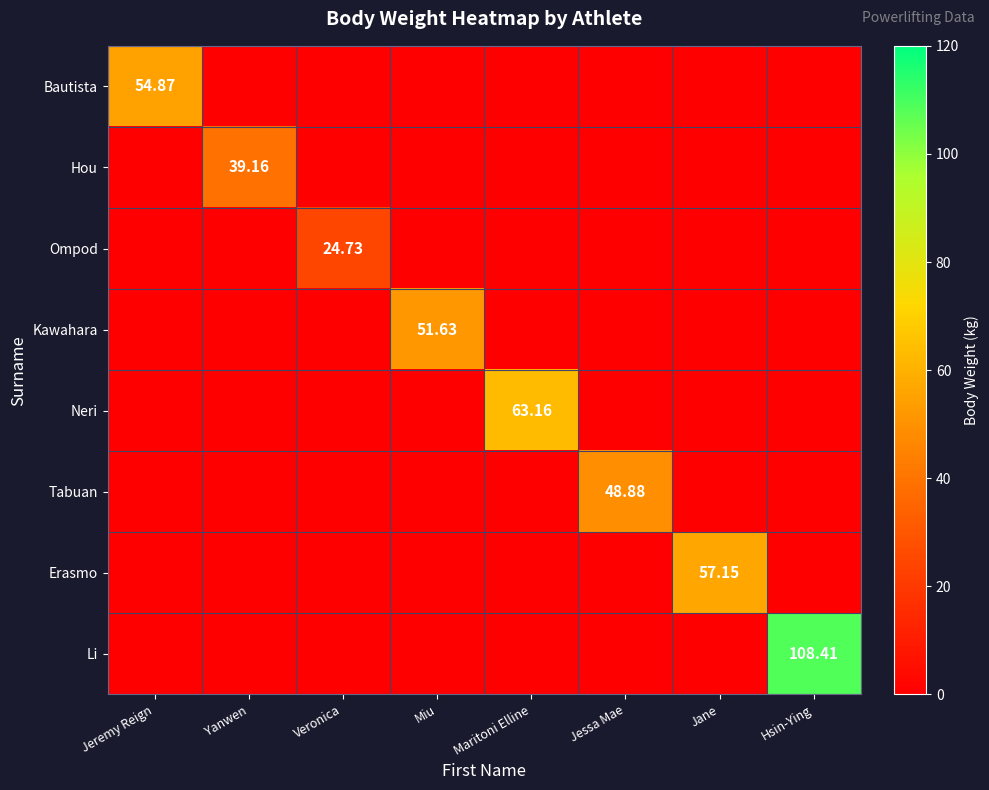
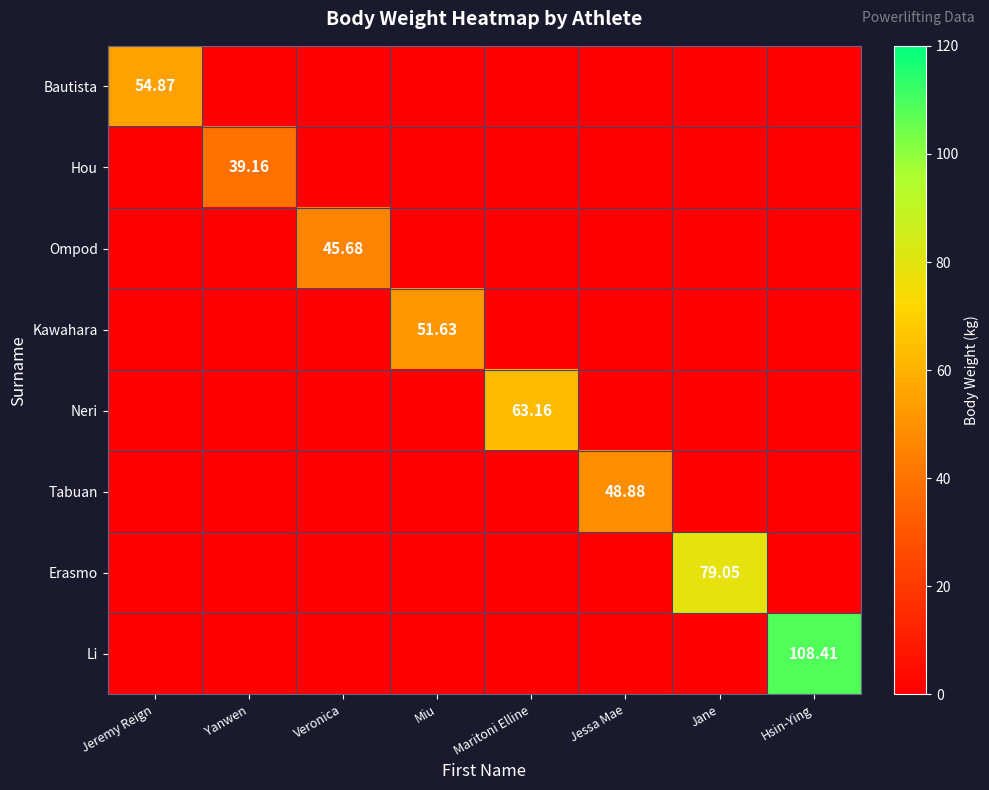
Ompod, Veronica: 24.73 -> 45.68
Erasmo, Jane: 57.15 -> 79.05
